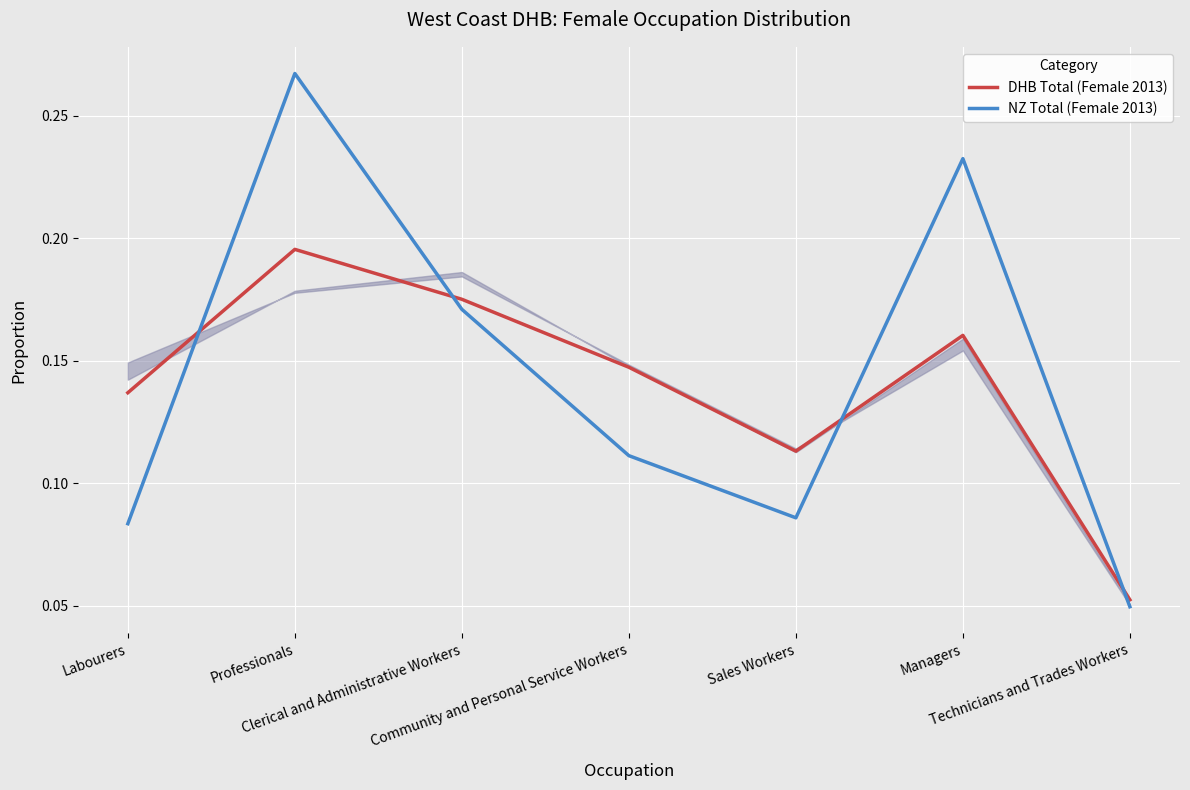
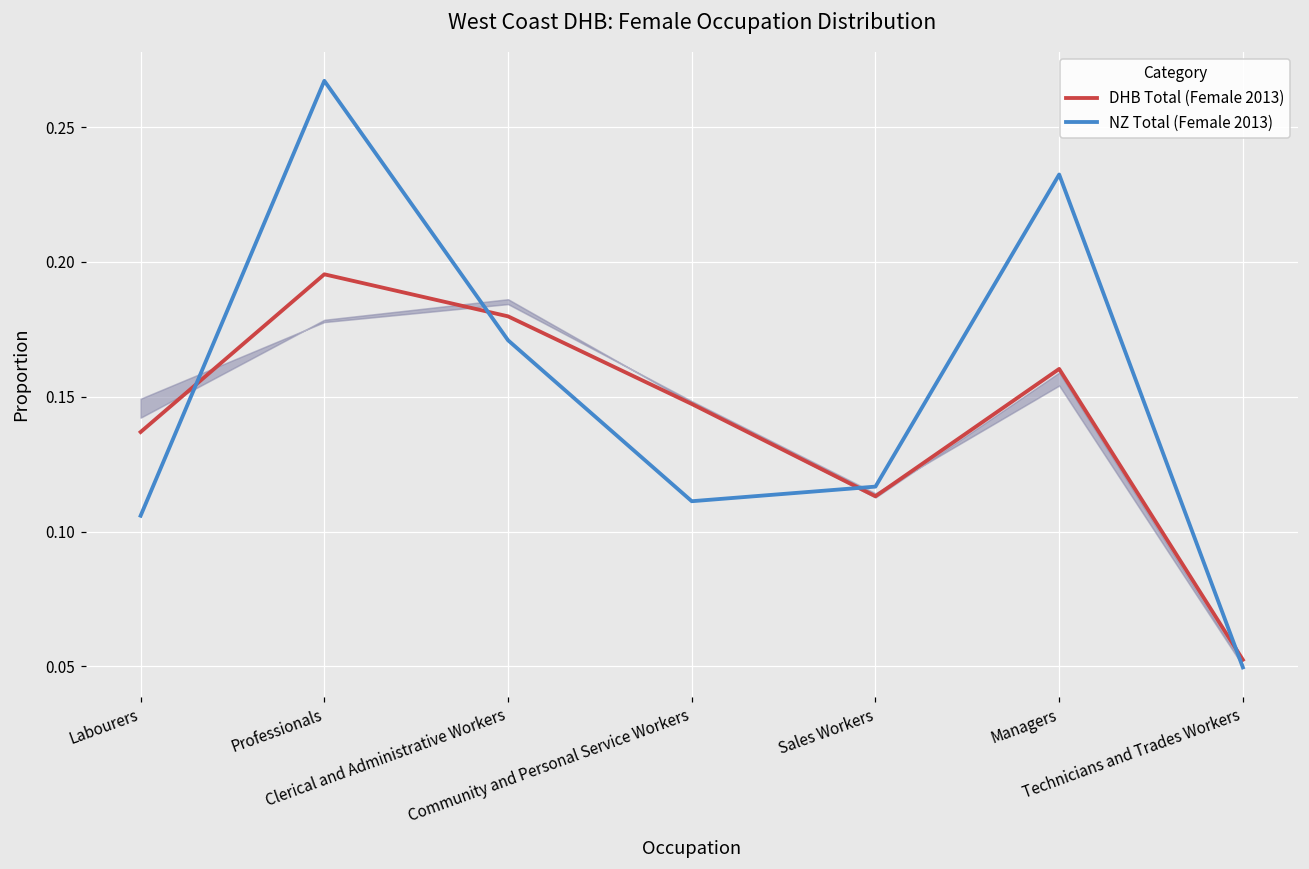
NZ Total (Female 2013), Labourers: 0.083 -> 0.106
DHB Total (Female 2013), Clerical and Administrative Workers: 0.175 -> 0.180
NZ Total (Female 2013), Sales Workers: 0.086 -> 0.117
